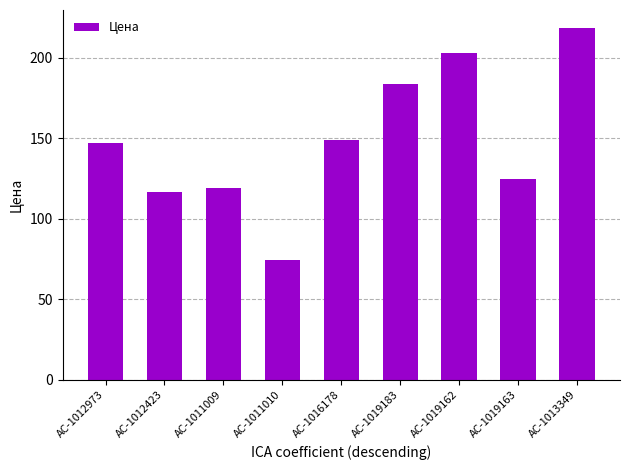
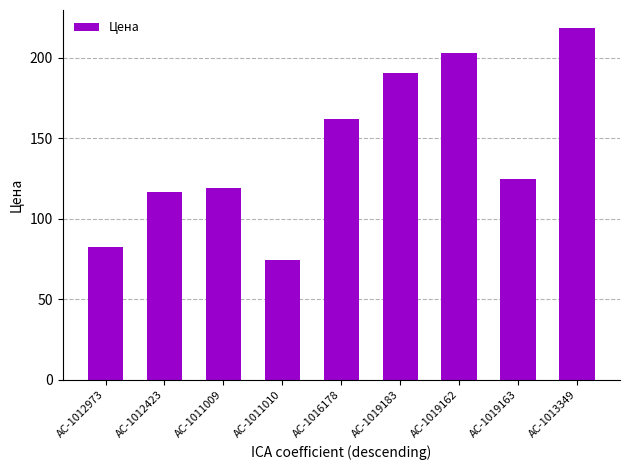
AC-1012973: 147 -> 83
AC-1016178: 149 -> 162
AC-1019183: 184 -> 191
